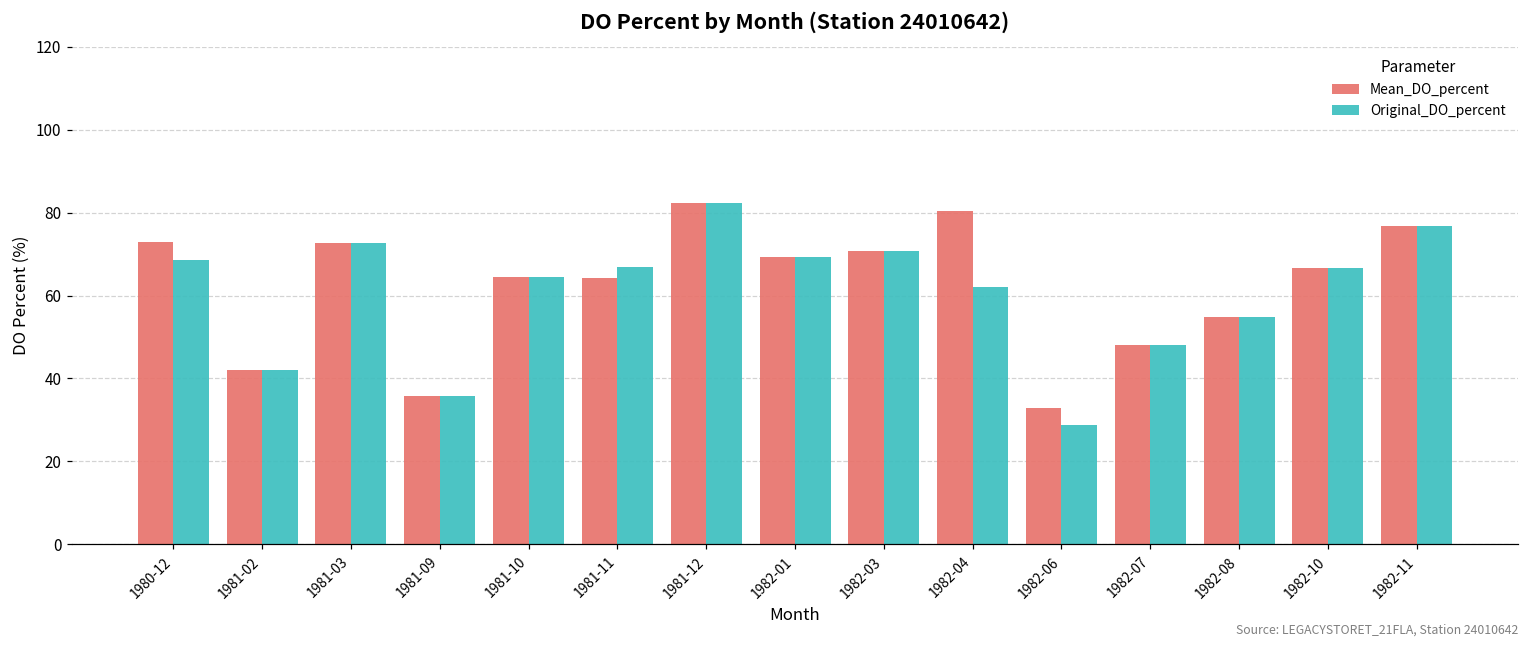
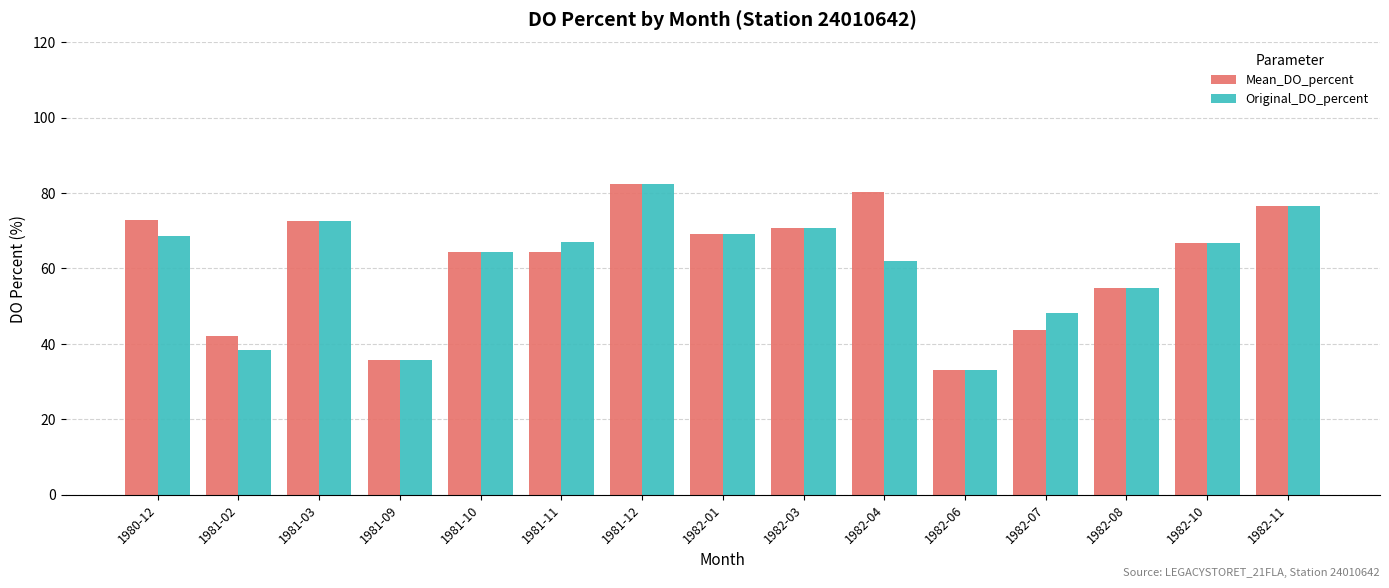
Original_DO_percent, 1981-02: 42 -> 38
Original_DO_percent, 1982-06: 29 -> 33
Mean_DO_percent, 1982-07: 48 -> 44
